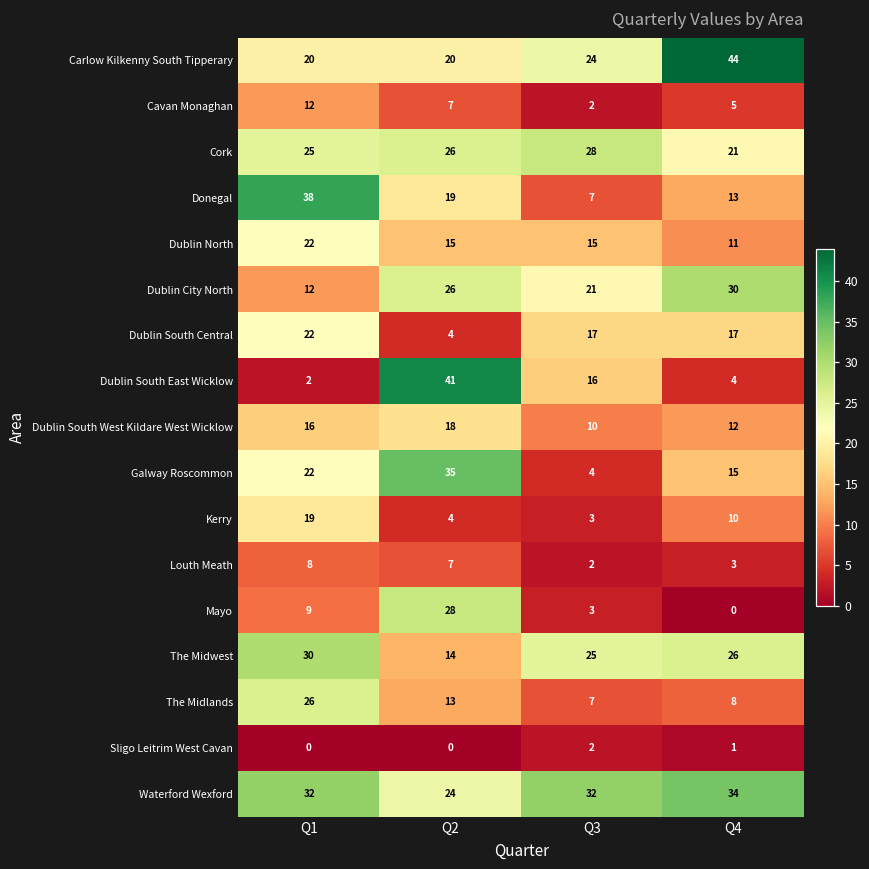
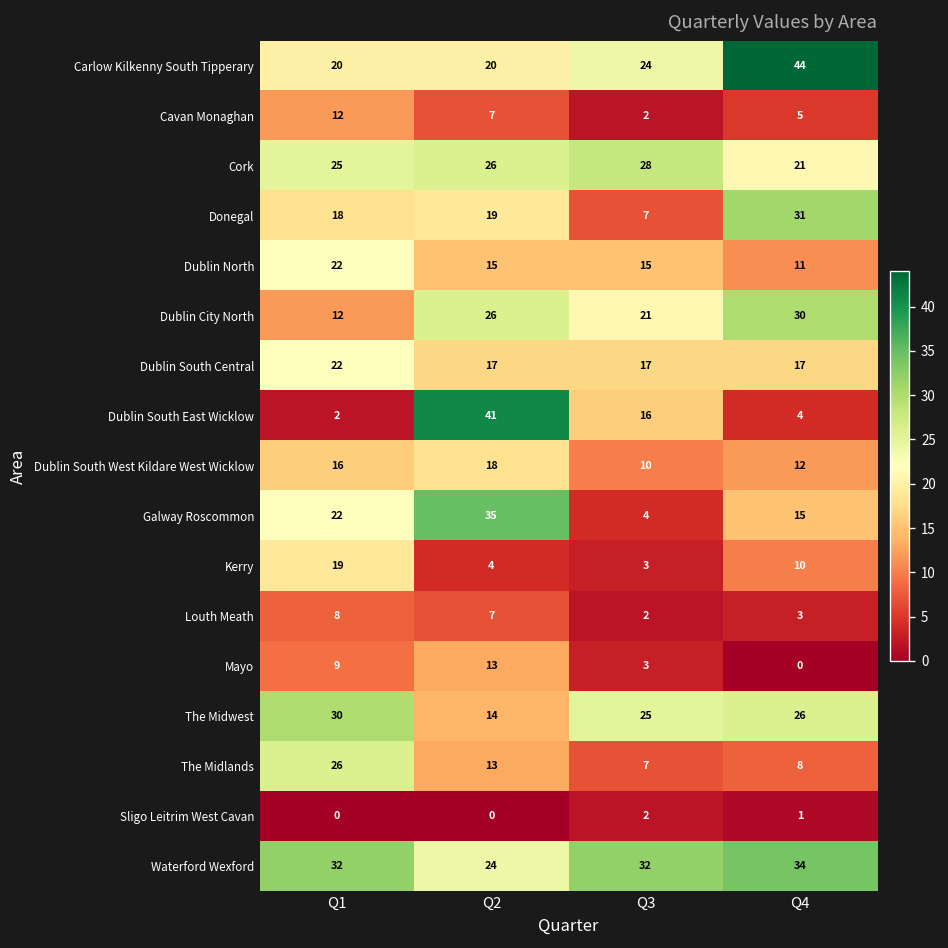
Donegal, Q1: 38 -> 18
Donegal, Q4: 13 -> 31
Dublin South Central, Q2: 4 -> 17
Mayo, Q2: 28 -> 13
